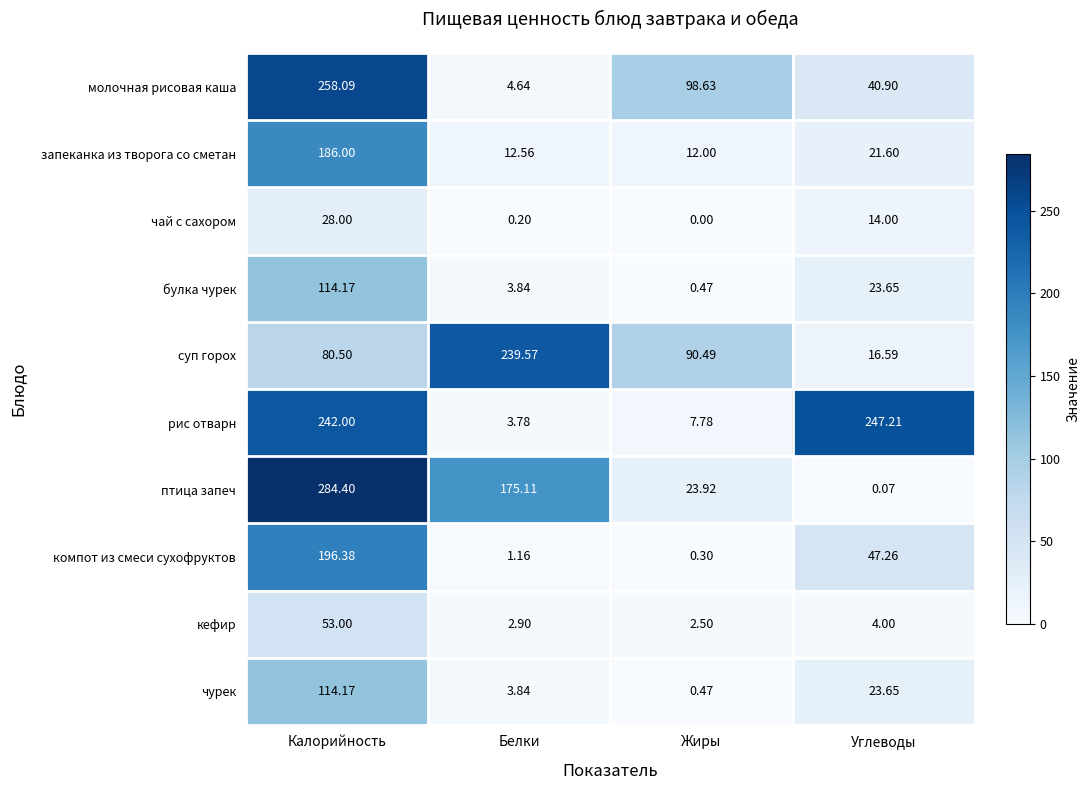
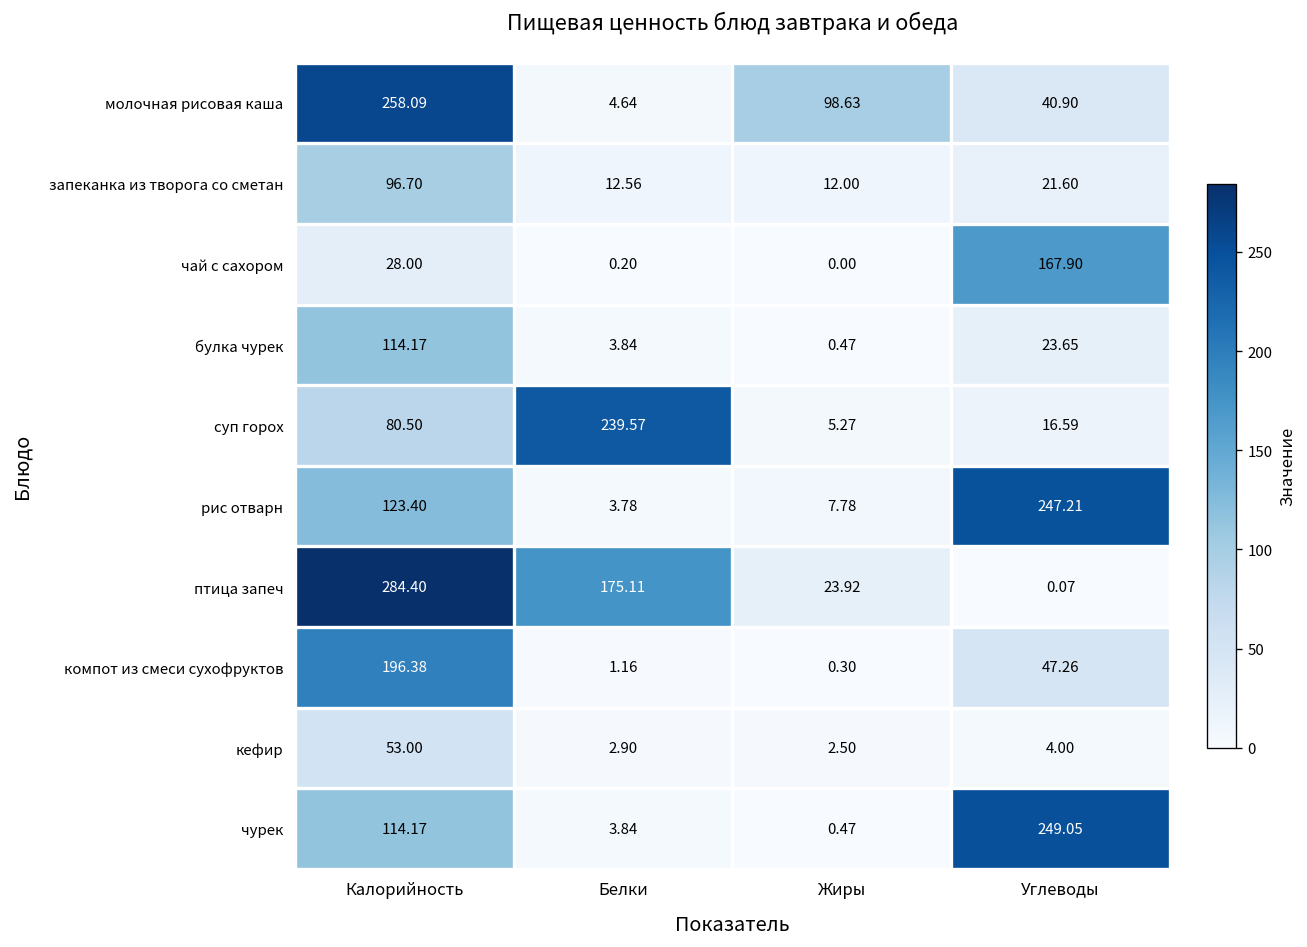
запеканка из творога со сметан, Калорийность: 186.00 -> 96.70
чай с сахором, Углеводы: 14.00 -> 167.90
суп горох, Жиры: 90.49 -> 5.27
рис отварн, Калорийность: 242.00 -> 123.40
чурек, Углеводы: 23.65 -> 249.05
